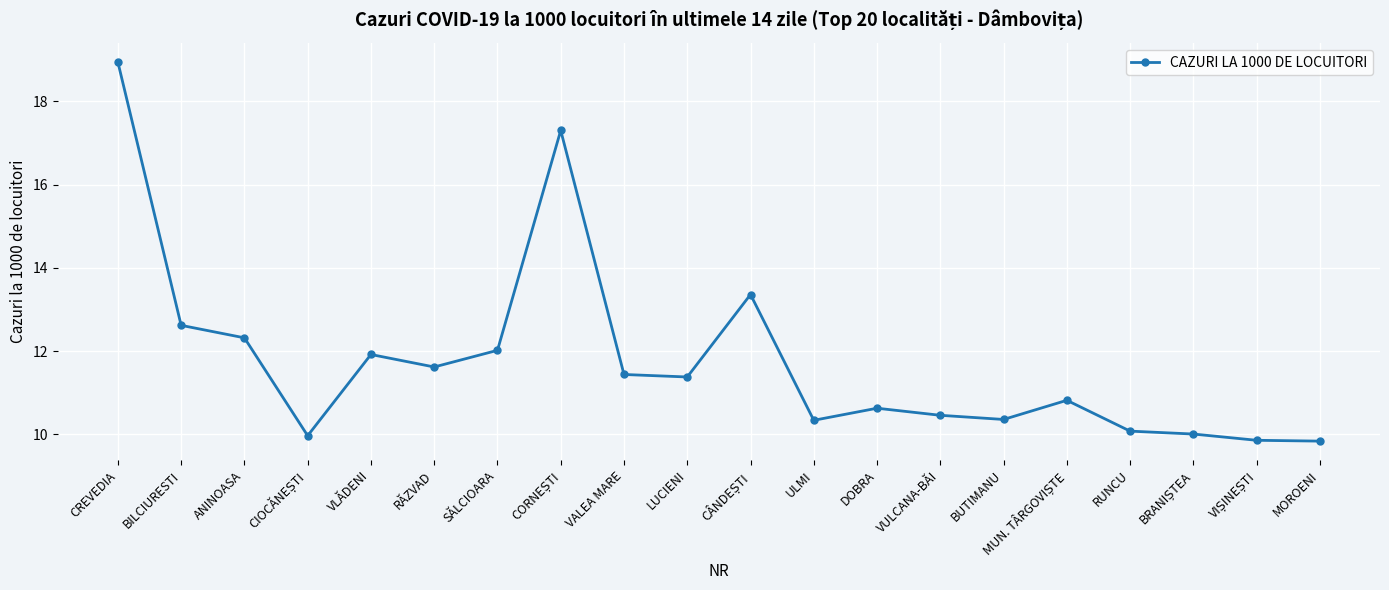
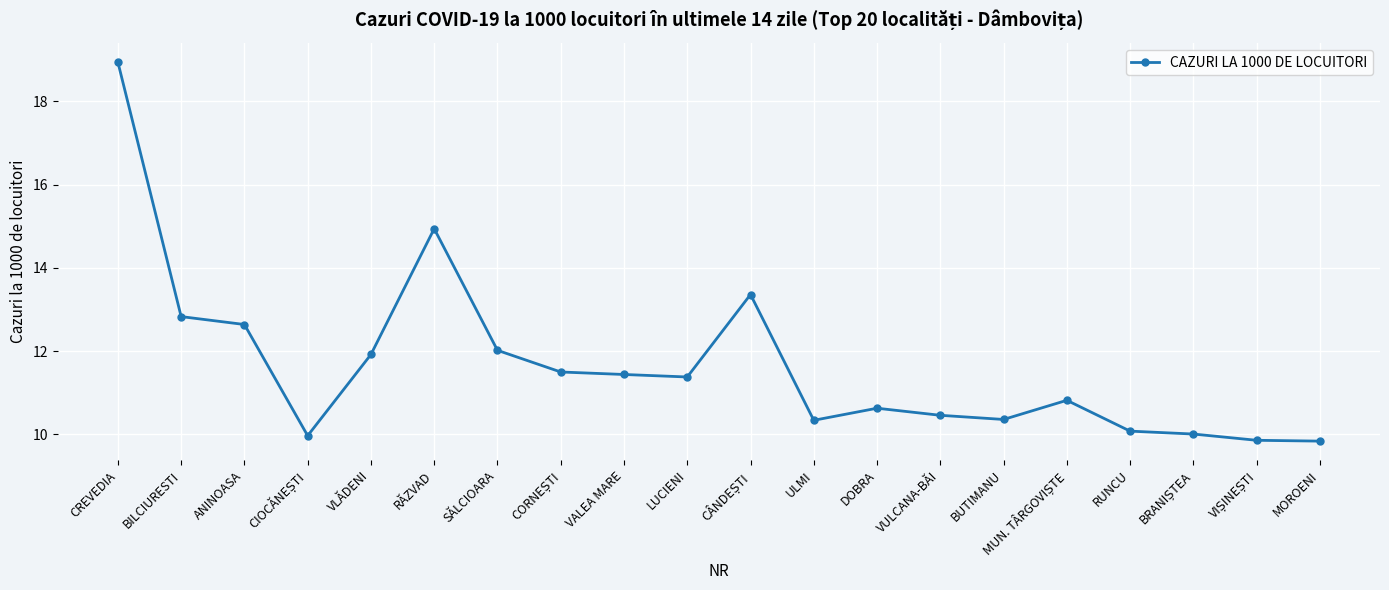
BILCIURESTI: 12.6 -> 12.8
ANINOASA: 12.3 -> 12.6
RĂZVAD: 11.6 -> 14.9
CORNEȘTI: 17.3 -> 11.5
